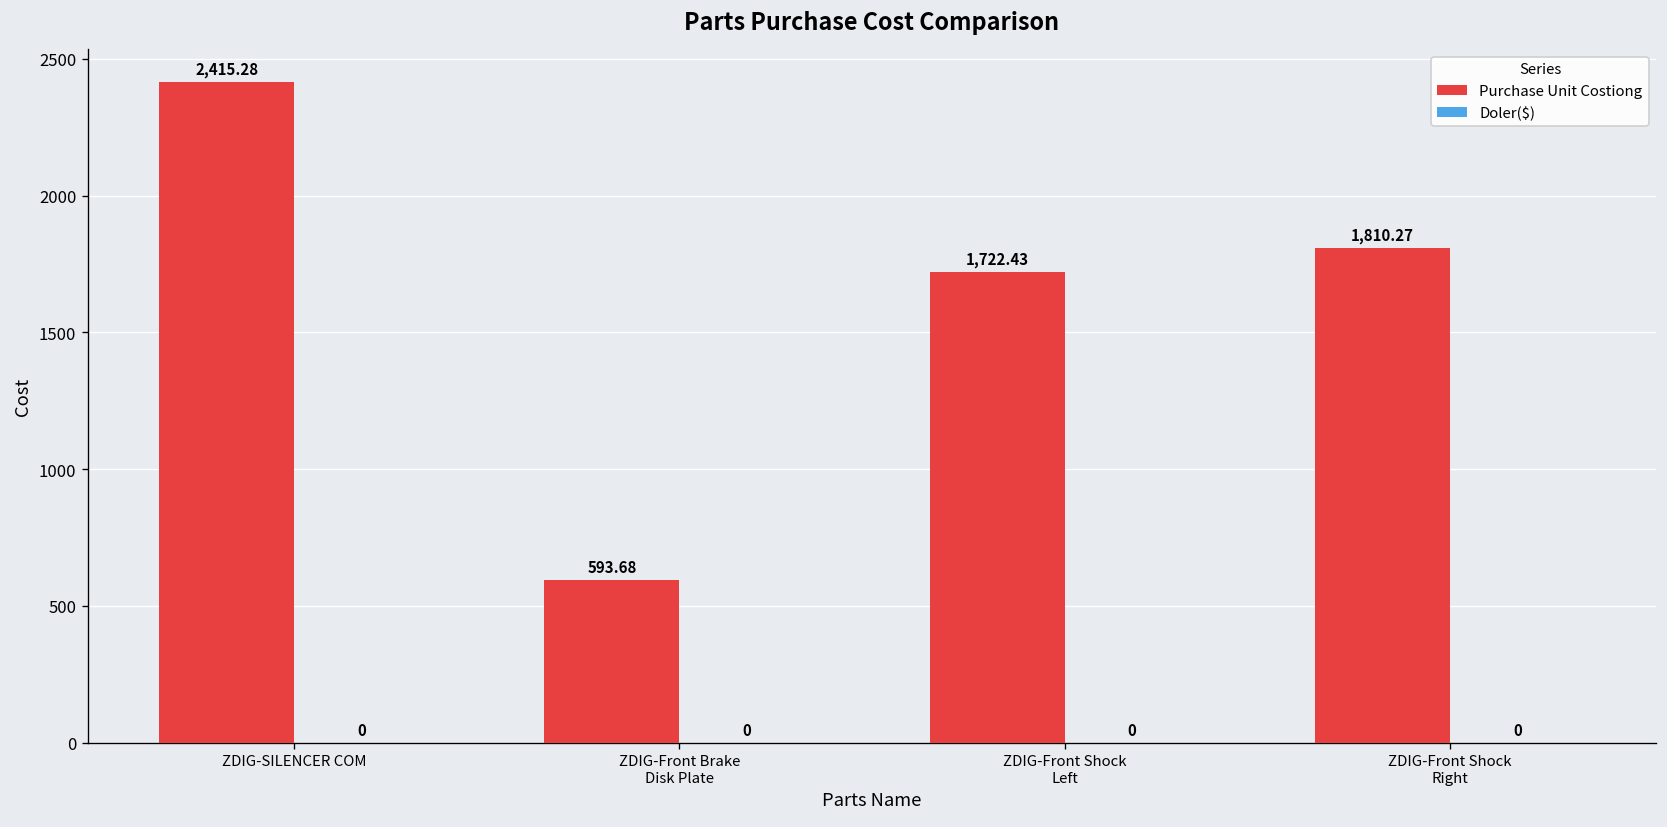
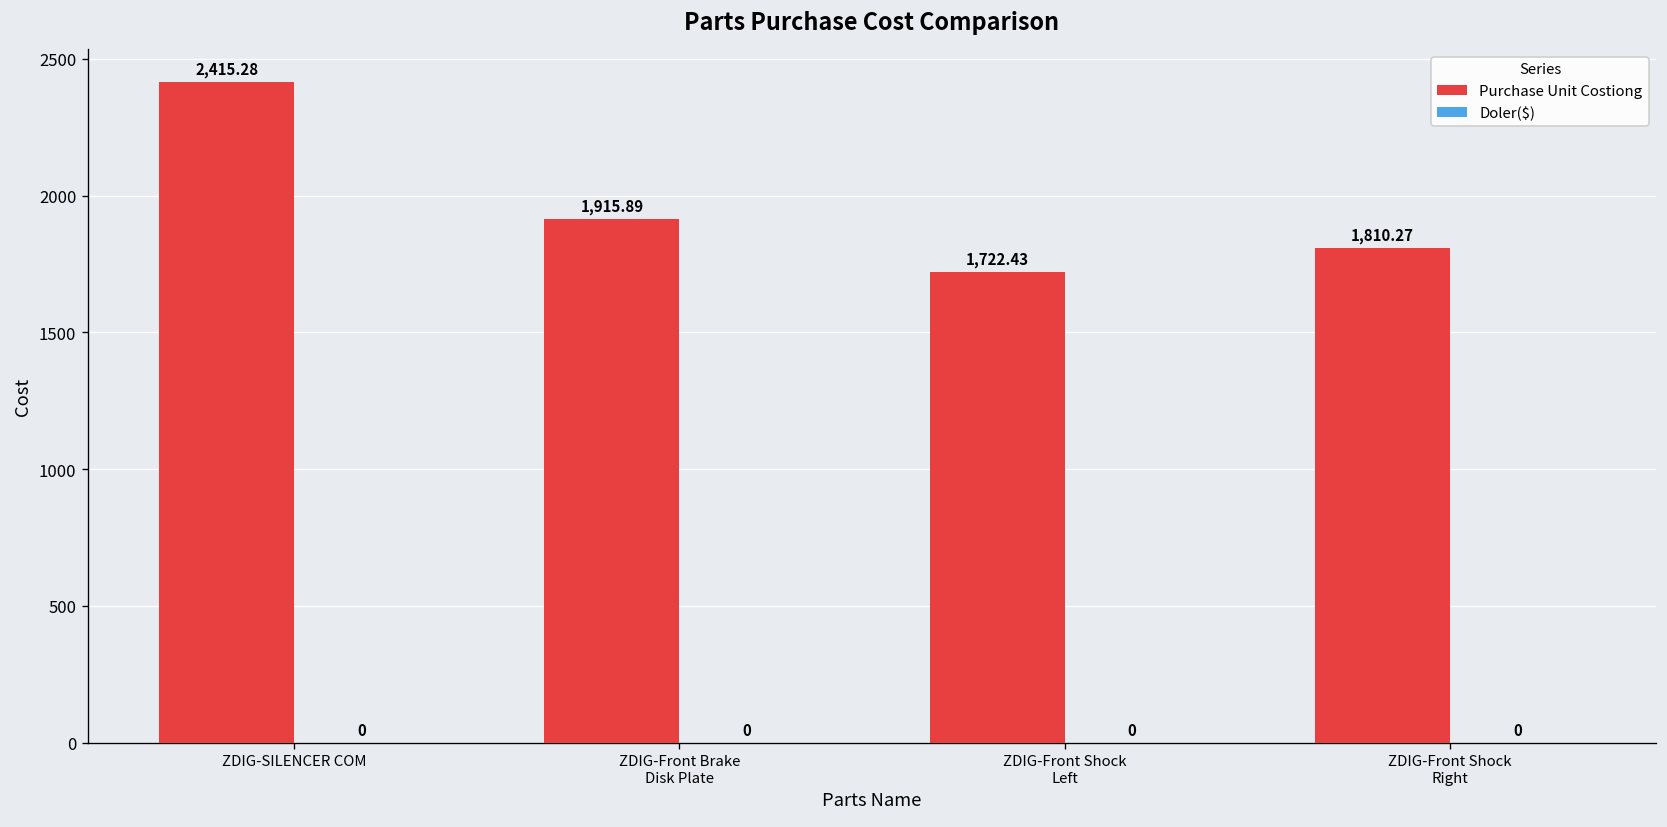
Purchase Unit Costiong, ZDIG-Front Brake Disk Plate: 593.68 -> 1,915.89
